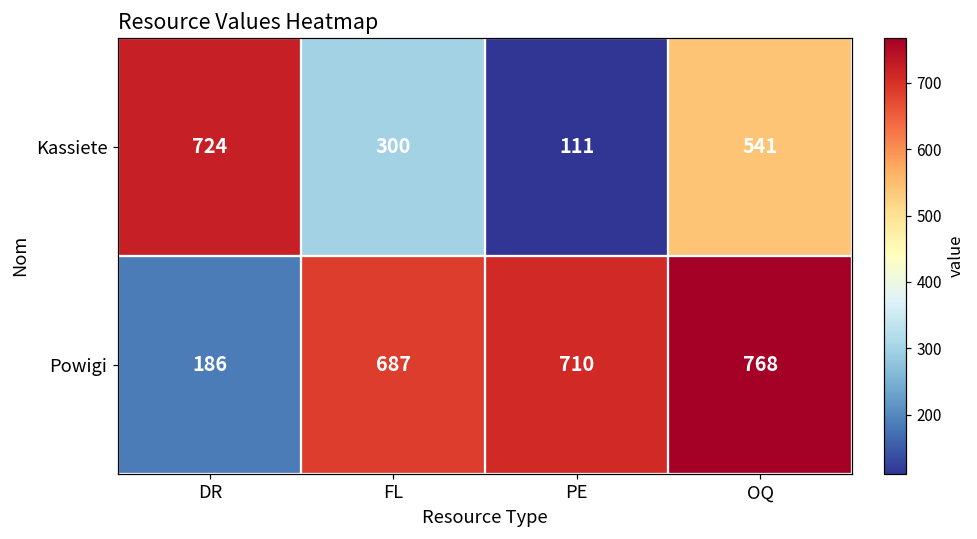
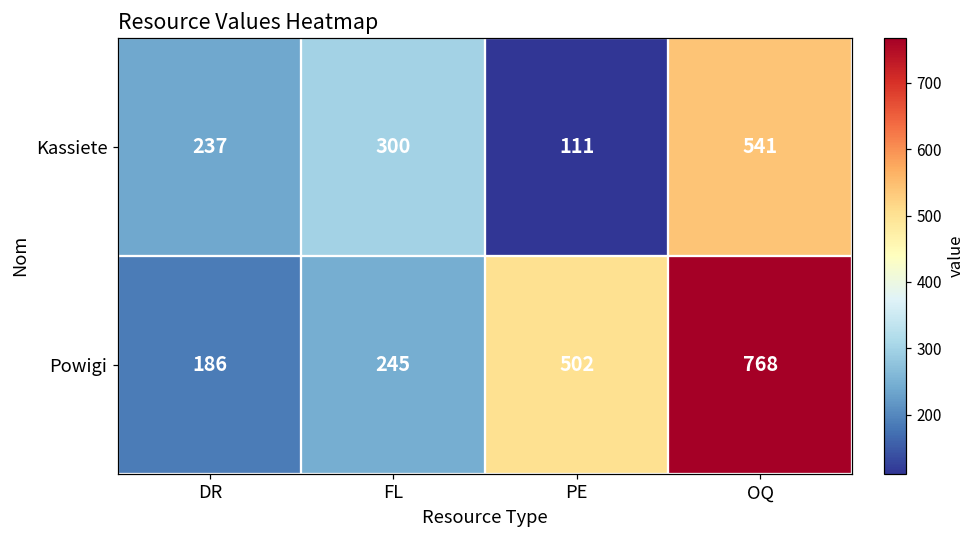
Kassiete, DR: 724 -> 237
Powigi, FL: 687 -> 245
Powigi, PE: 710 -> 502
